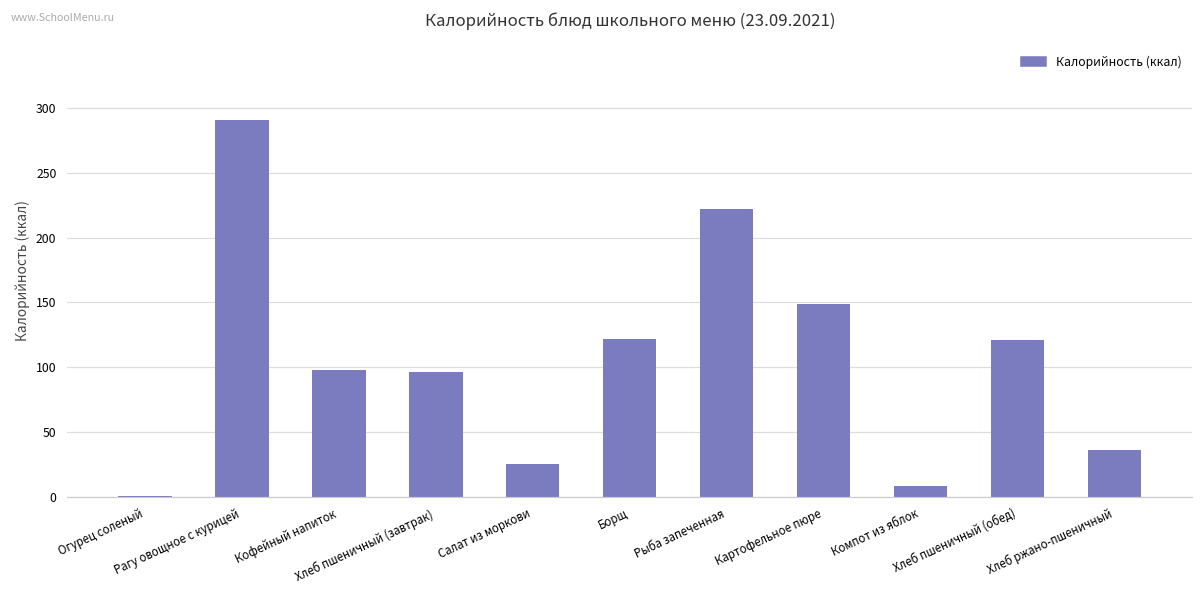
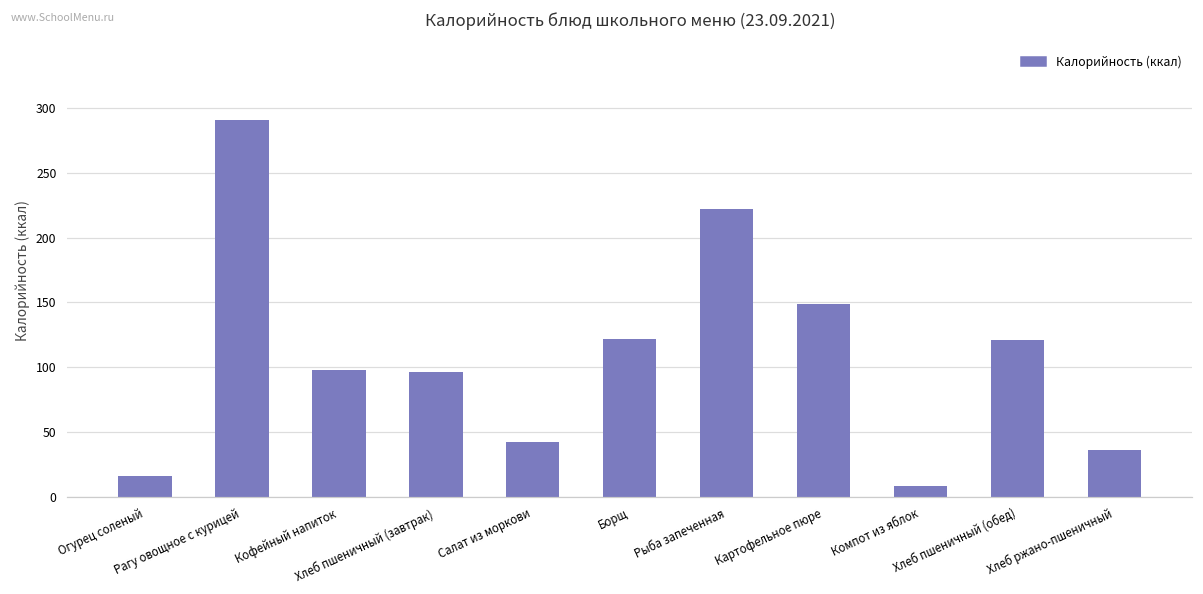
Огурец соленый: 1 -> 16
Салат из моркови: 25 -> 42
